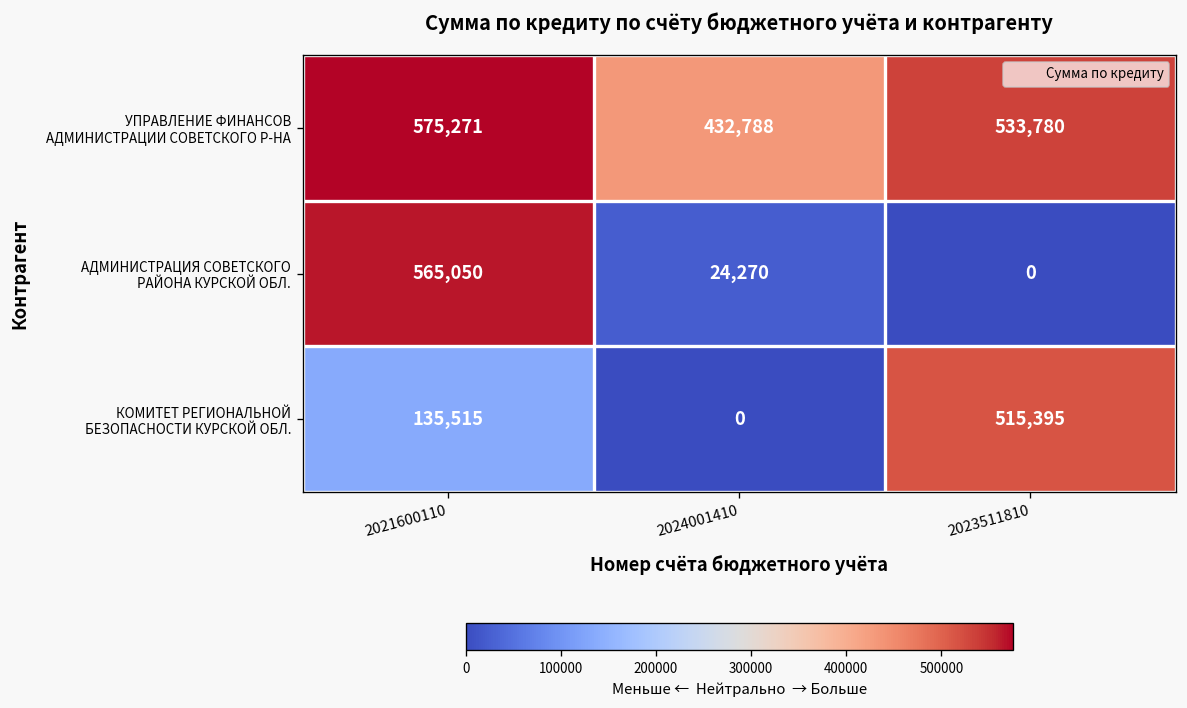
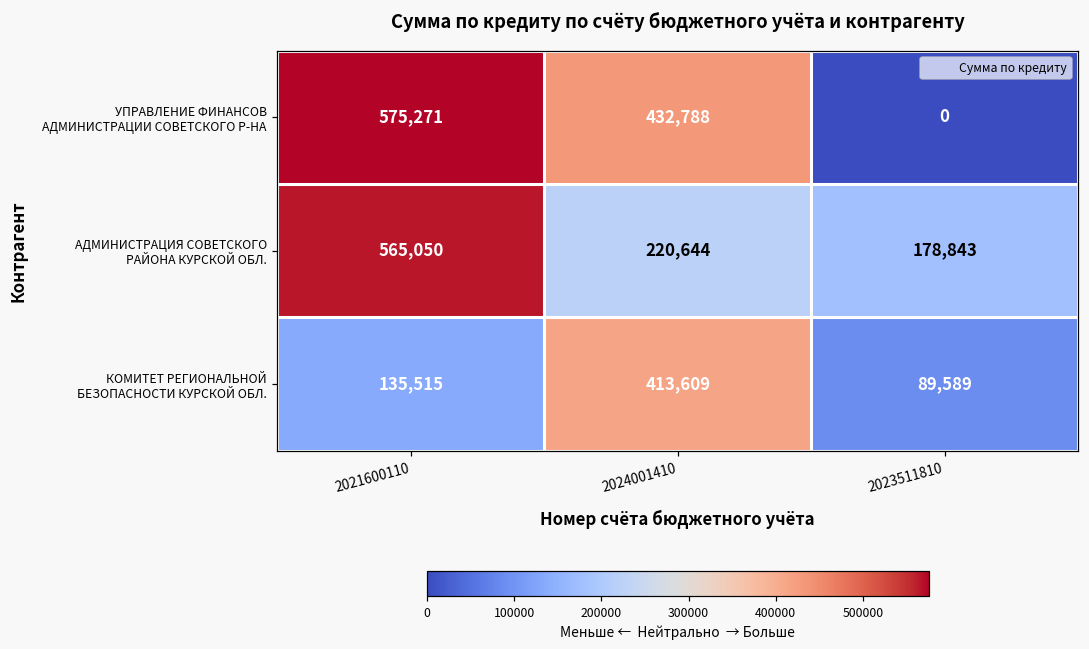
УПРАВЛЕНИЕ ФИНАНСОВ АДМИНИСТРАЦИИ СОВЕТСКОГО Р-НА, 2023511810: 533,780 -> 0
АДМИНИСТРАЦИЯ СОВЕТСКОГО РАЙОНА КУРСКОЙ ОБЛ., 2024001410: 24,270 -> 220,644
АДМИНИСТРАЦИЯ СОВЕТСКОГО РАЙОНА КУРСКОЙ ОБЛ., 2023511810: 0 -> 178,843
КОМИТЕТ РЕГИОНАЛЬНОЙ БЕЗОПАСНОСТИ КУРСКОЙ ОБЛ., 2024001410: 0 -> 413,609
КОМИТЕТ РЕГИОНАЛЬНОЙ БЕЗОПАСНОСТИ КУРСКОЙ ОБЛ., 2023511810: 515,395 -> 89,589
